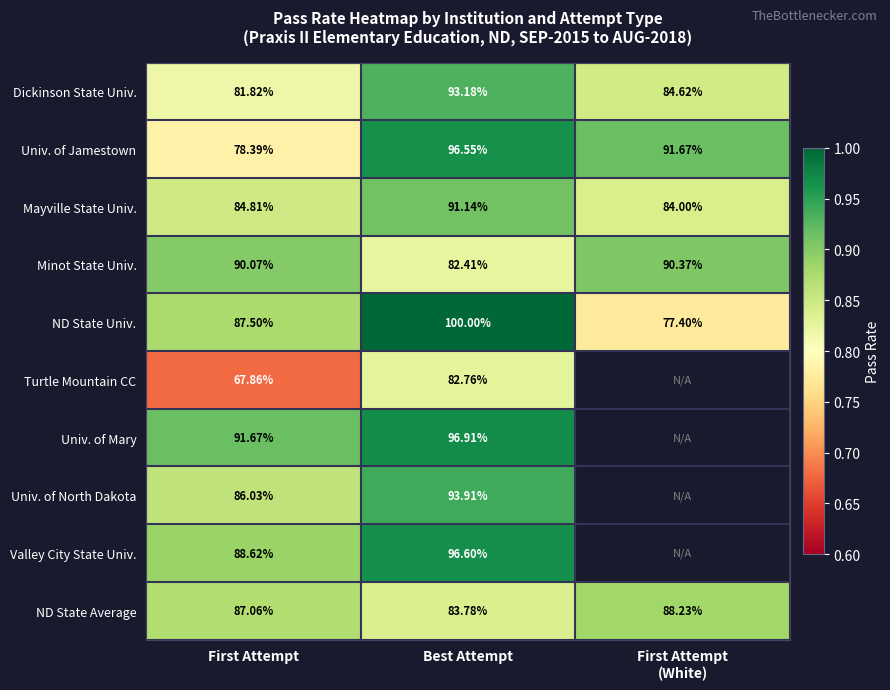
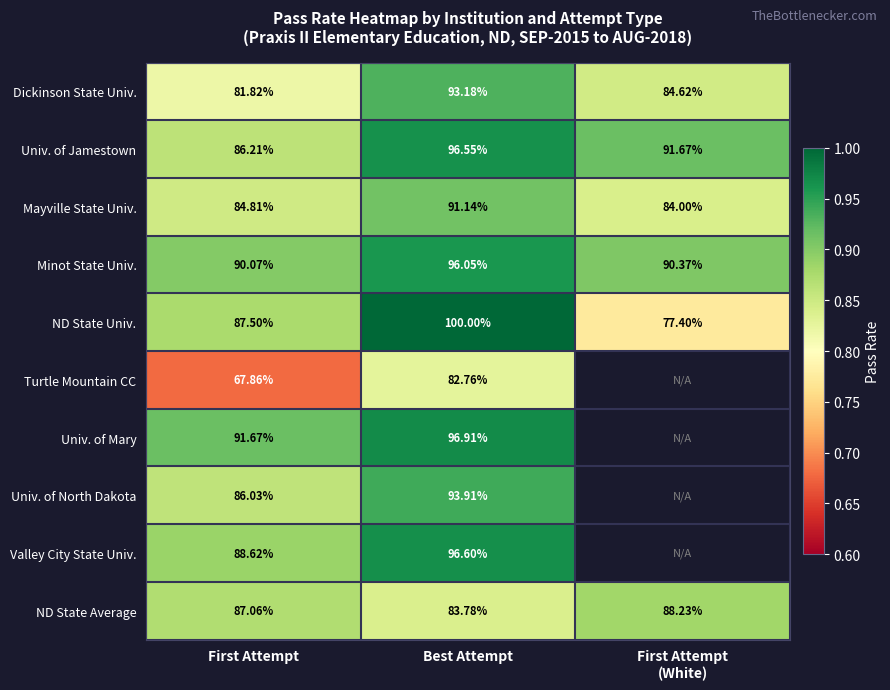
Univ. of Jamestown, First Attempt: 78.39% -> 86.21%
Minot State Univ., Best Attempt: 82.41% -> 96.05%
